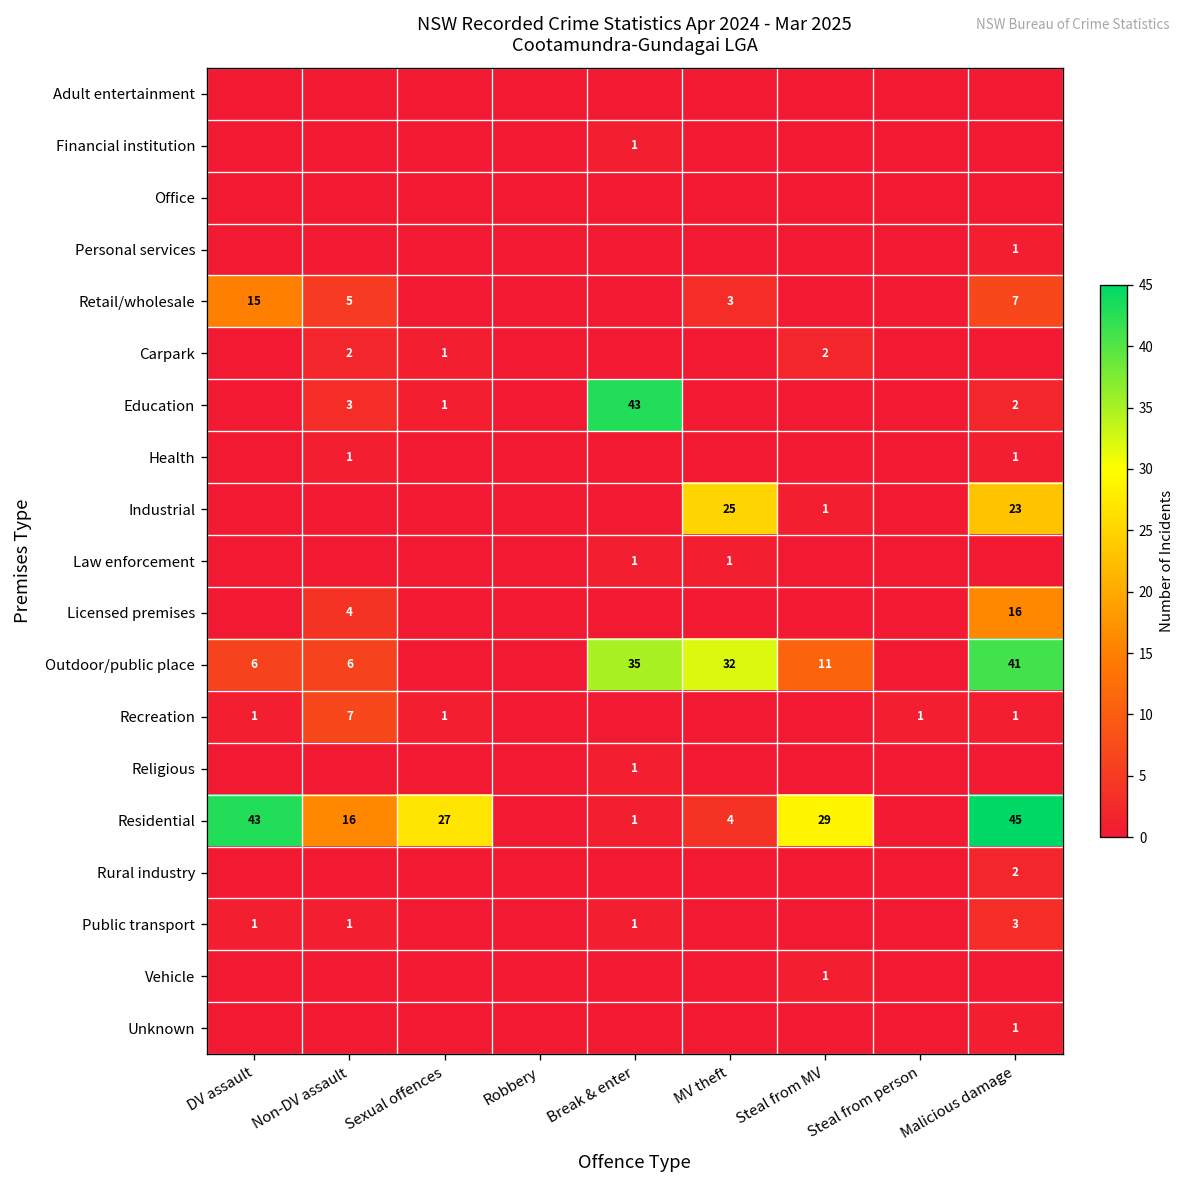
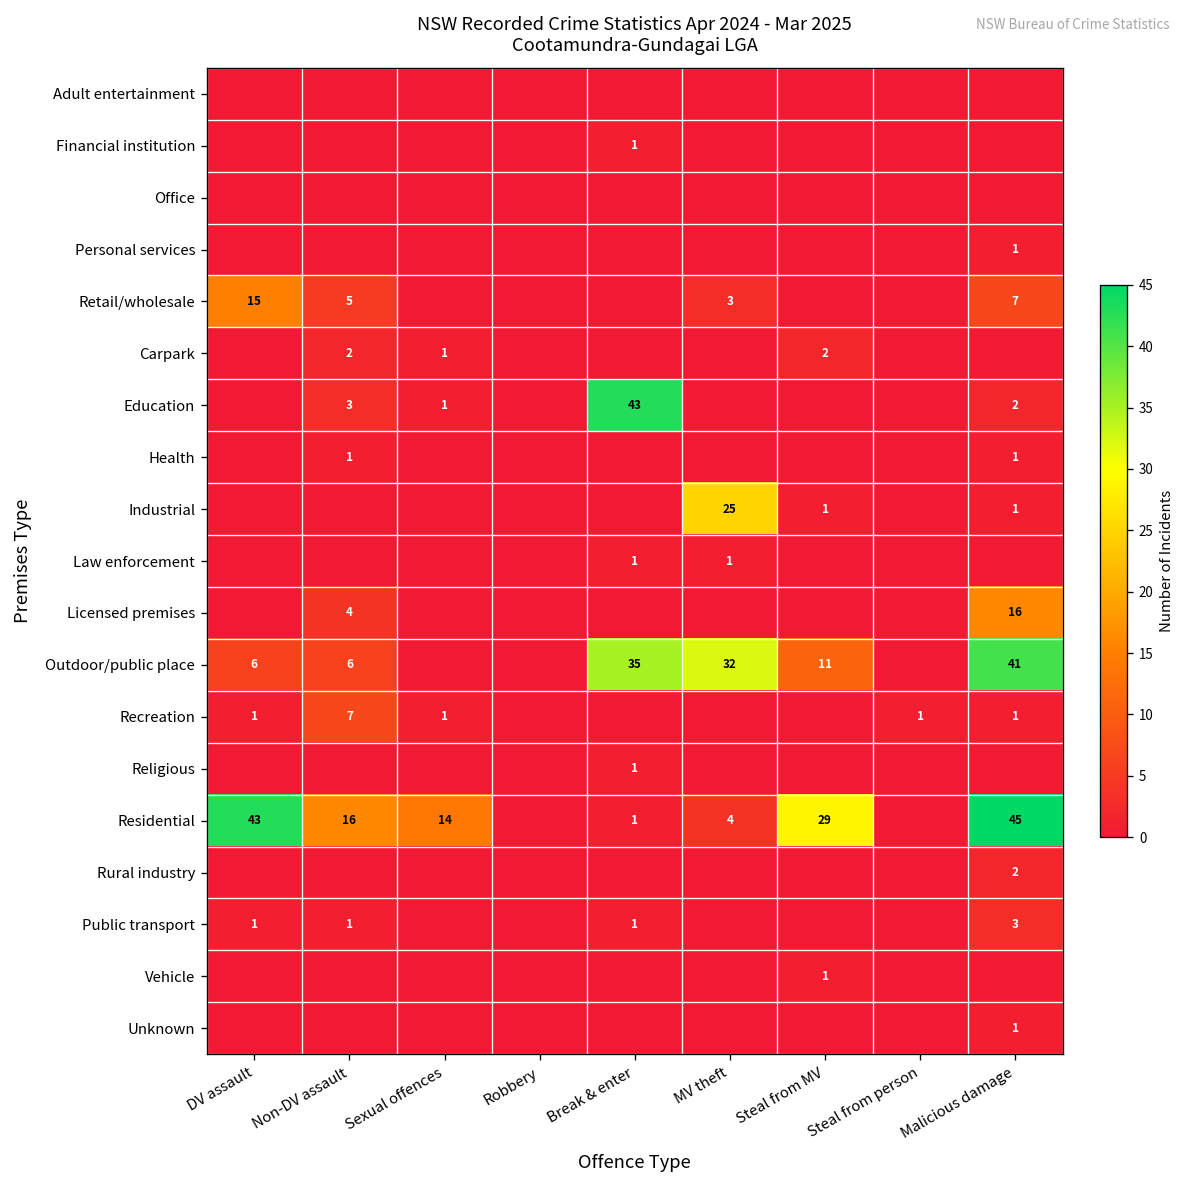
Industrial, Malicious damage: 23 -> 1
Residential, Sexual offences: 27 -> 14
